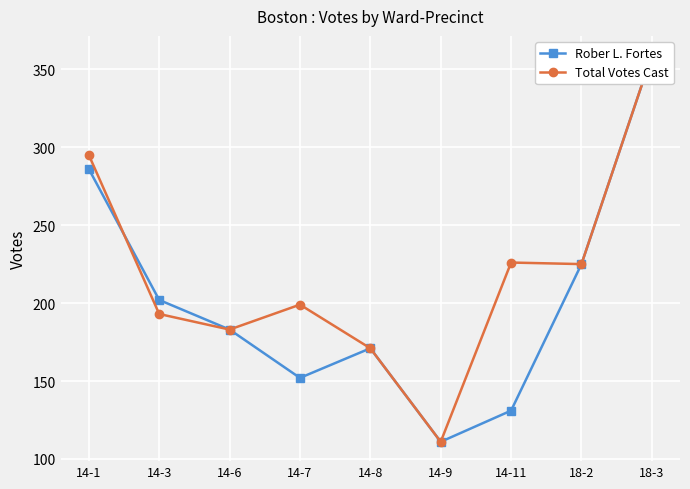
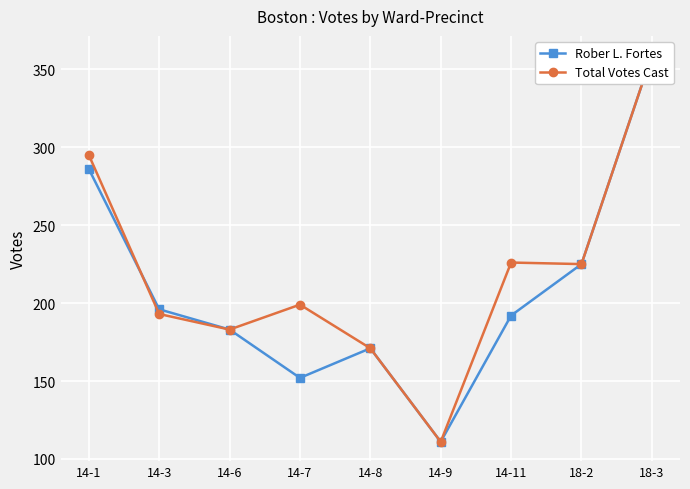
Rober L. Fortes, 14-3: 202 -> 196
Rober L. Fortes, 14-11: 131 -> 192
